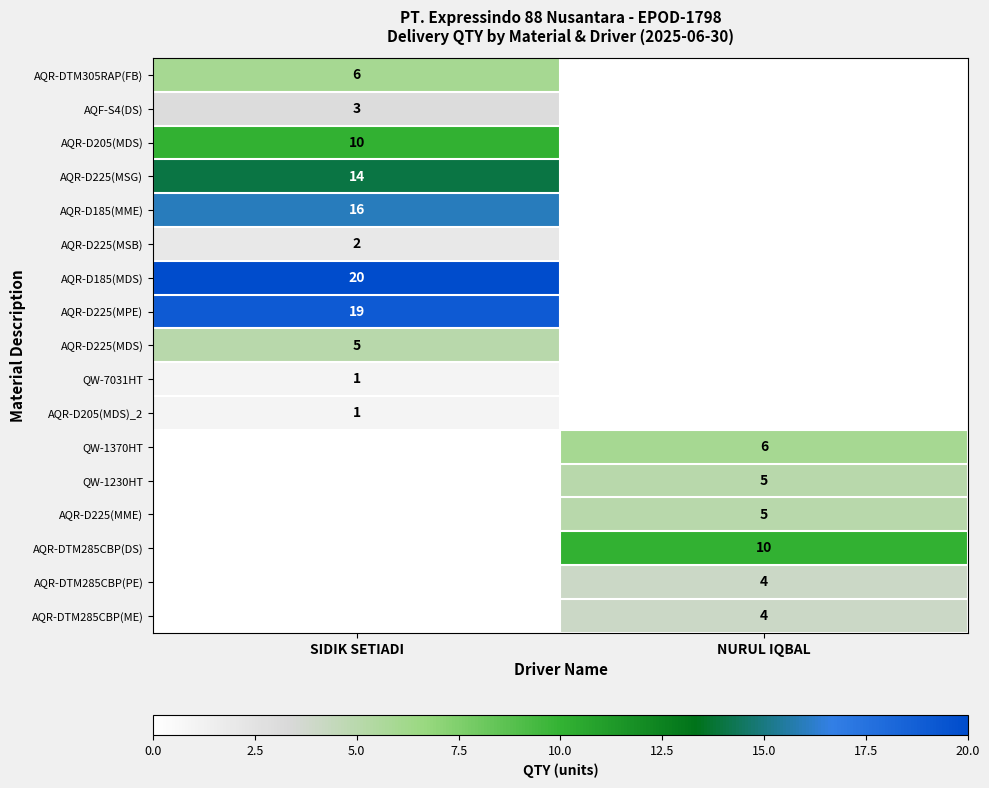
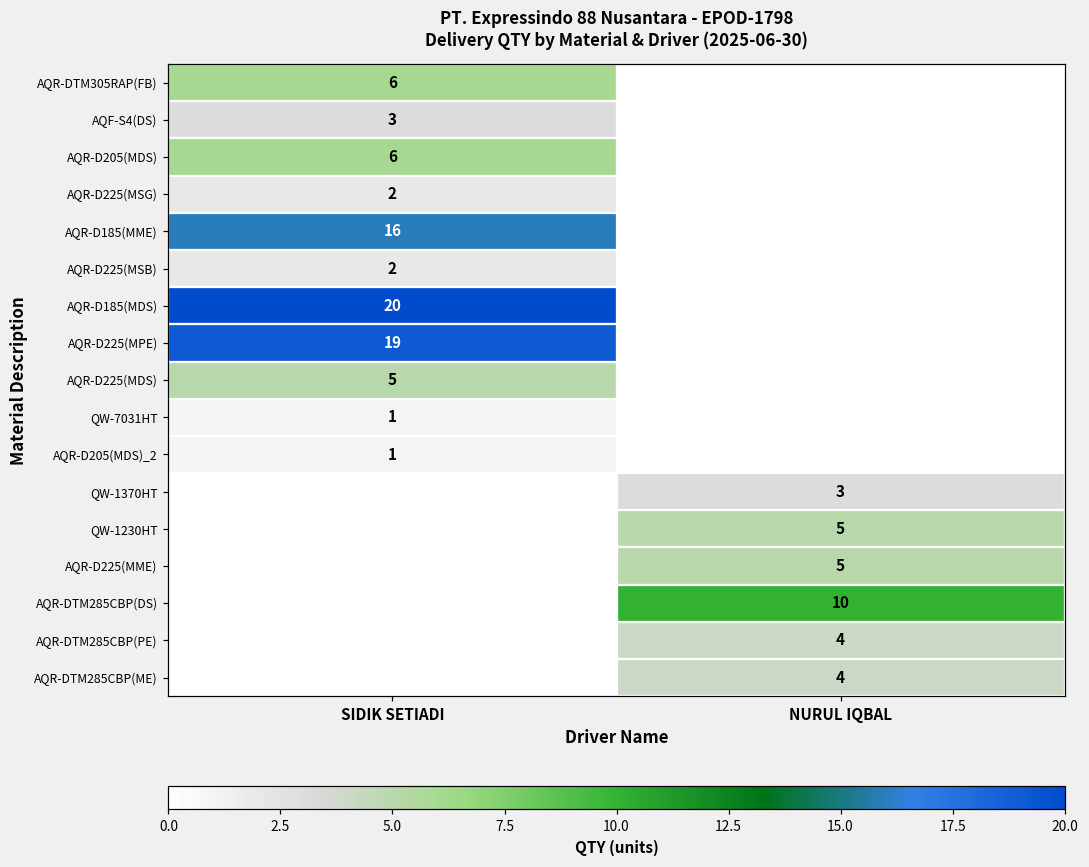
AQR-D205(MDS), SIDIK SETIADI: 10 -> 6
AQR-D225(MSG), SIDIK SETIADI: 14 -> 2
QW-1370HT, NURUL IQBAL: 6 -> 3
